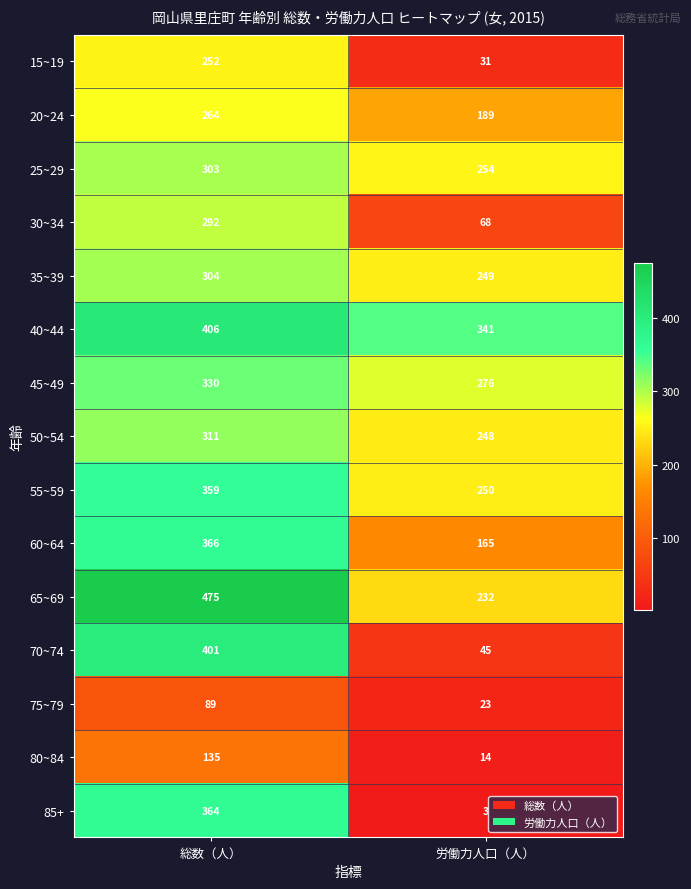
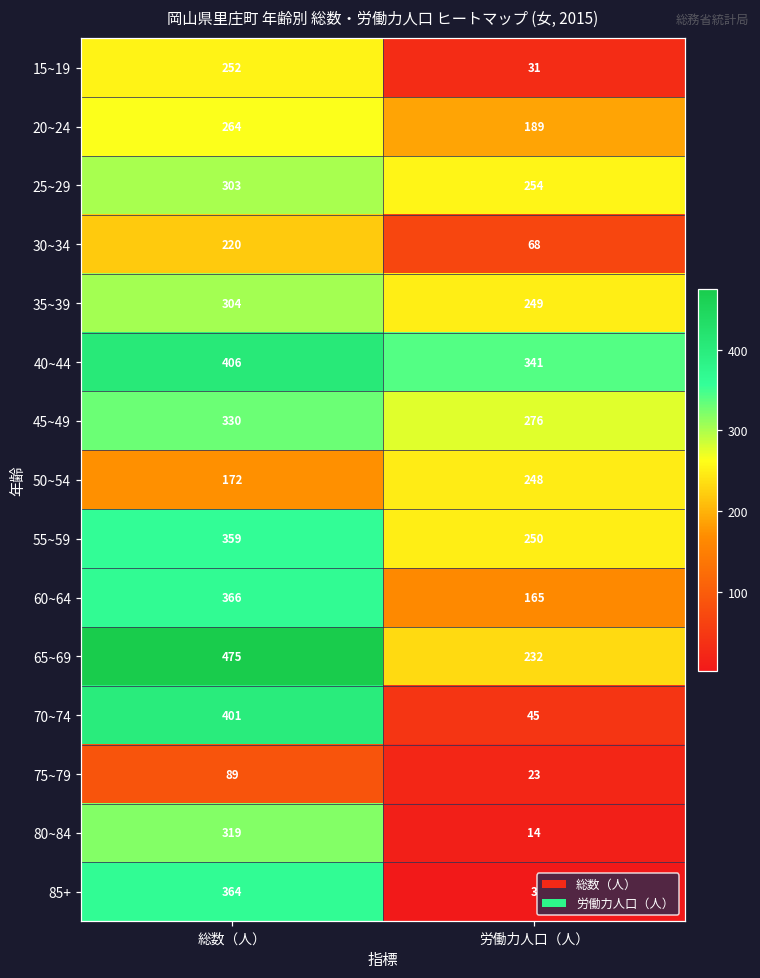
30~34, 総数（人）: 292 -> 220
50~54, 総数（人）: 311 -> 172
80~84, 総数（人）: 135 -> 319
